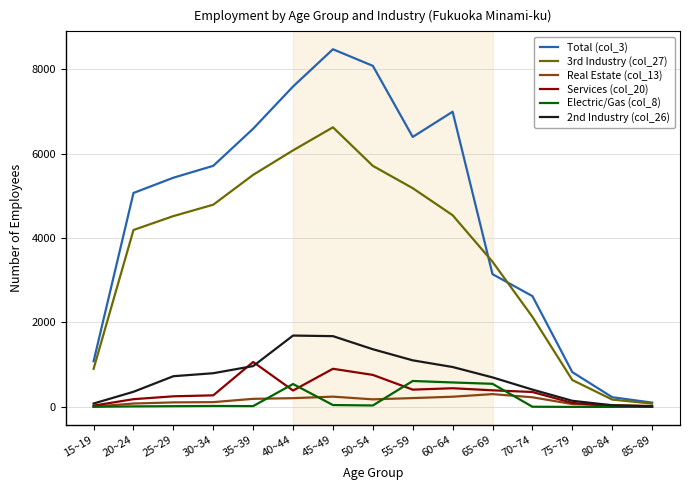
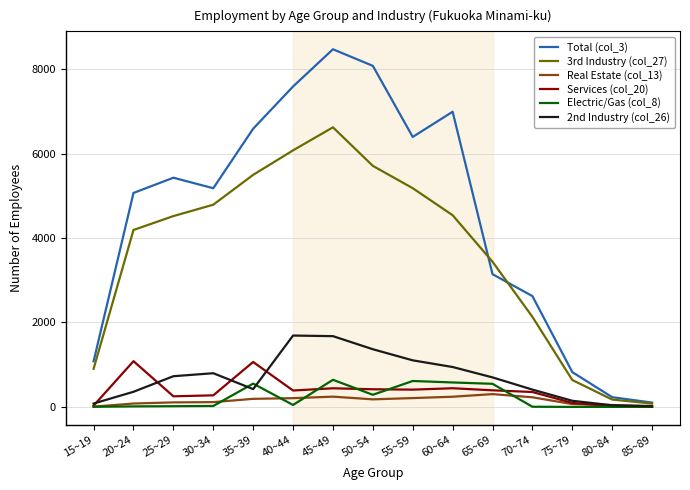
Services (col_20), 20~24: 200 -> 1100
Total (col_3), 30~34: 5700 -> 5200
Electric/Gas (col_8), 35~39: 0 -> 600
2nd Industry (col_26), 35~39: 1000 -> 400
Electric/Gas (col_8), 40~44: 500 -> 0
Services (col_20), 45~49: 900 -> 400
Electric/Gas (col_8), 45~49: 0 -> 600
Services (col_20), 50~54: 800 -> 400
Electric/Gas (col_8), 50~54: 0 -> 300
